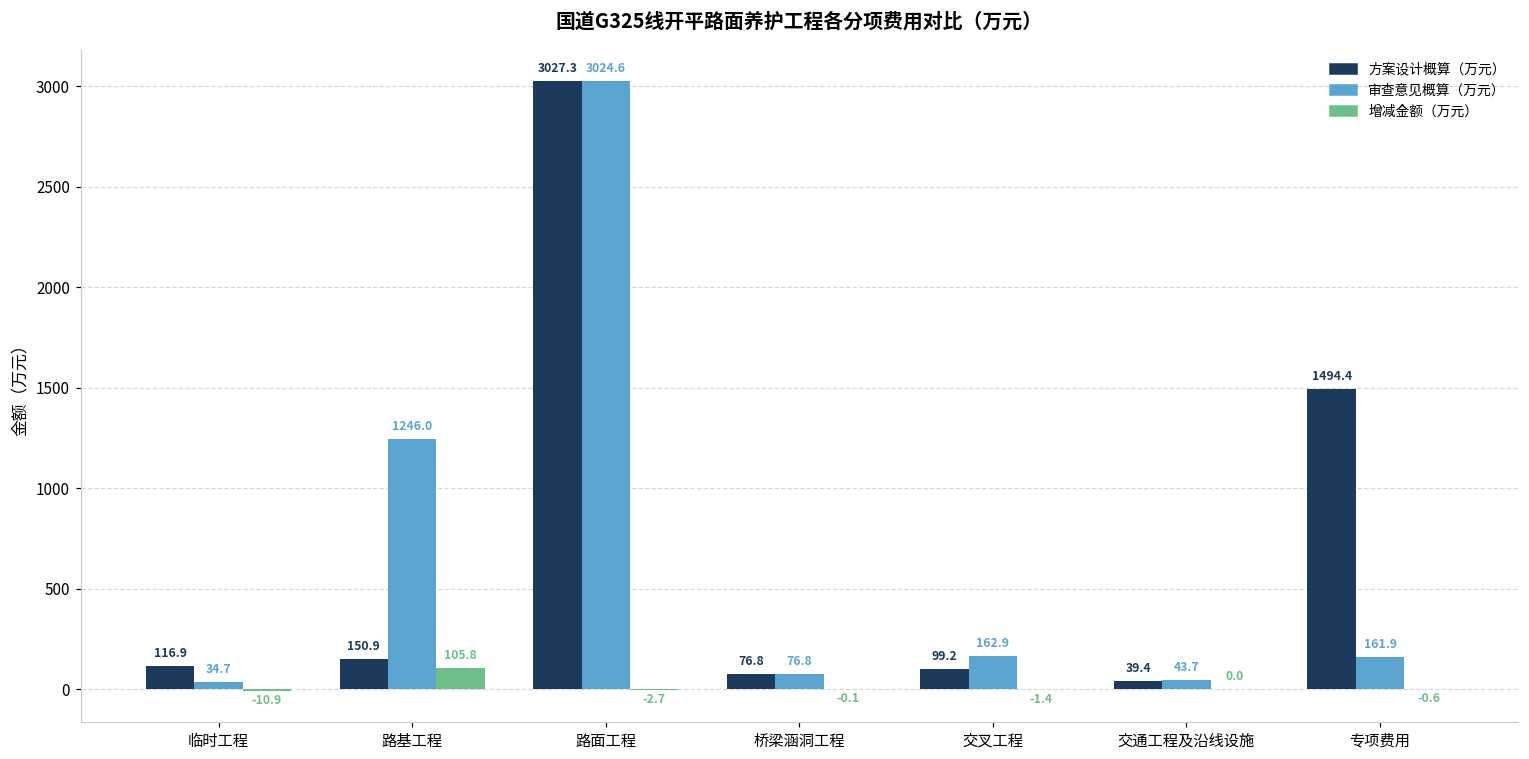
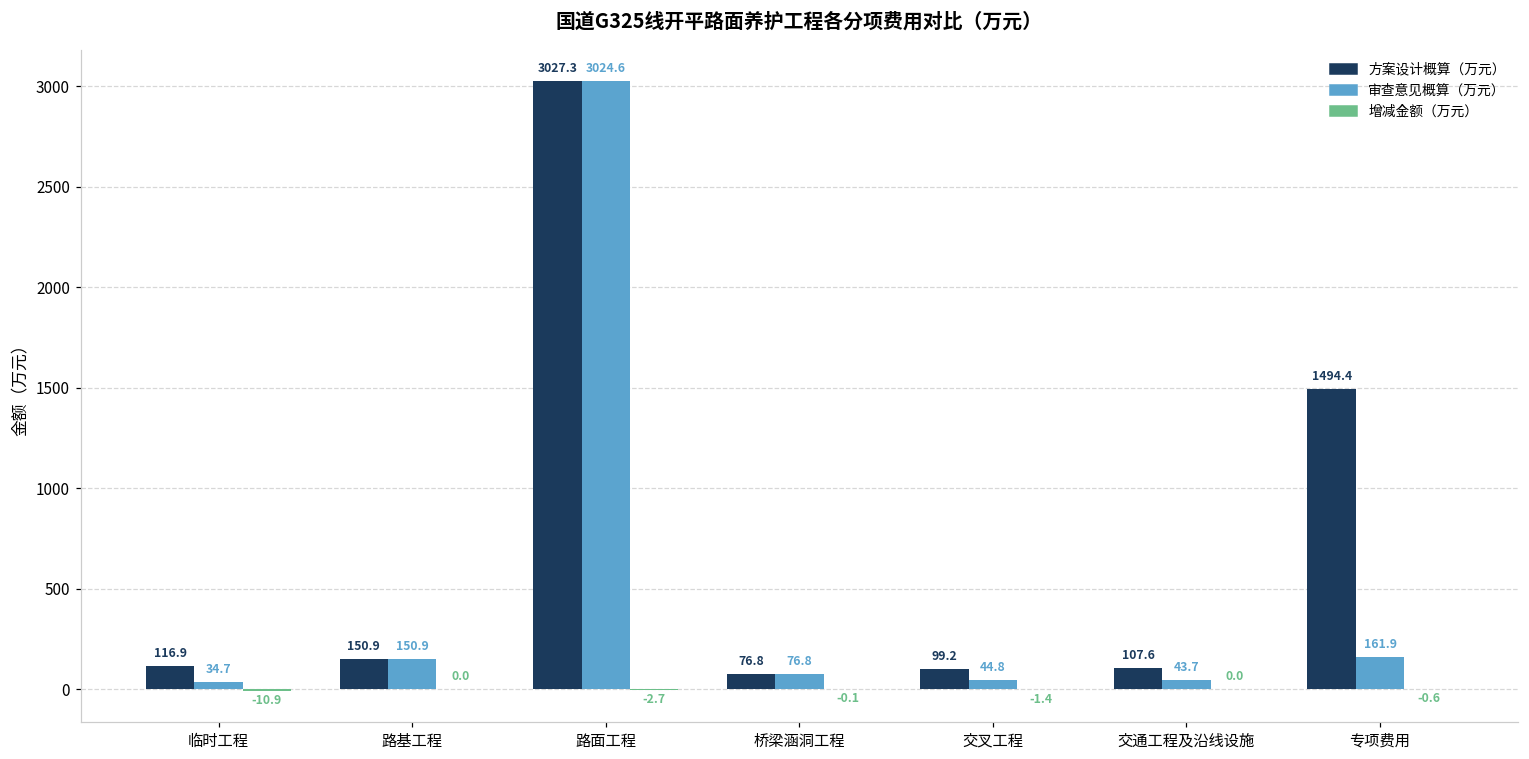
审查意见概算（万元）, 路基工程: 1246.0 -> 150.9
增减金额（万元）, 路基工程: 105.8 -> 0.0
审查意见概算（万元）, 交叉工程: 162.9 -> 44.8
方案设计概算（万元）, 交通工程及沿线设施: 39.4 -> 107.6
